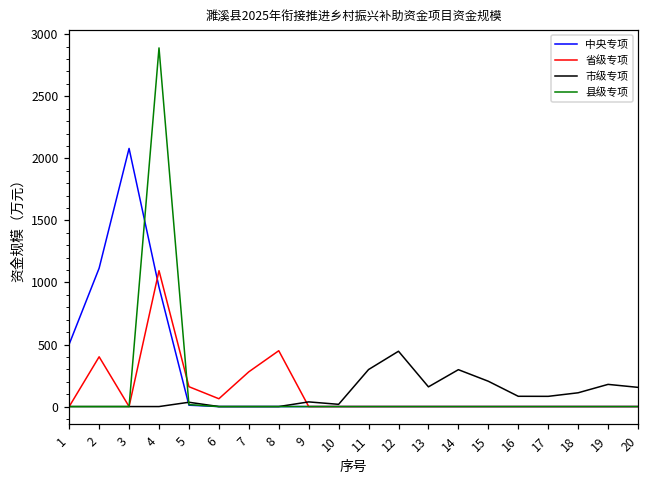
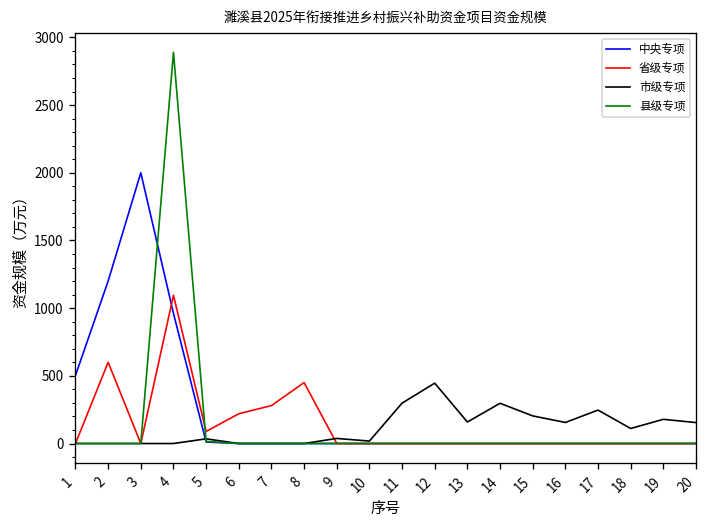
中央专项, 2: 1120 -> 1200
省级专项, 2: 400 -> 600
中央专项, 3: 2080 -> 2000
省级专项, 5: 160 -> 90
省级专项, 6: 60 -> 220
市级专项, 16: 80 -> 160
市级专项, 17: 80 -> 250
